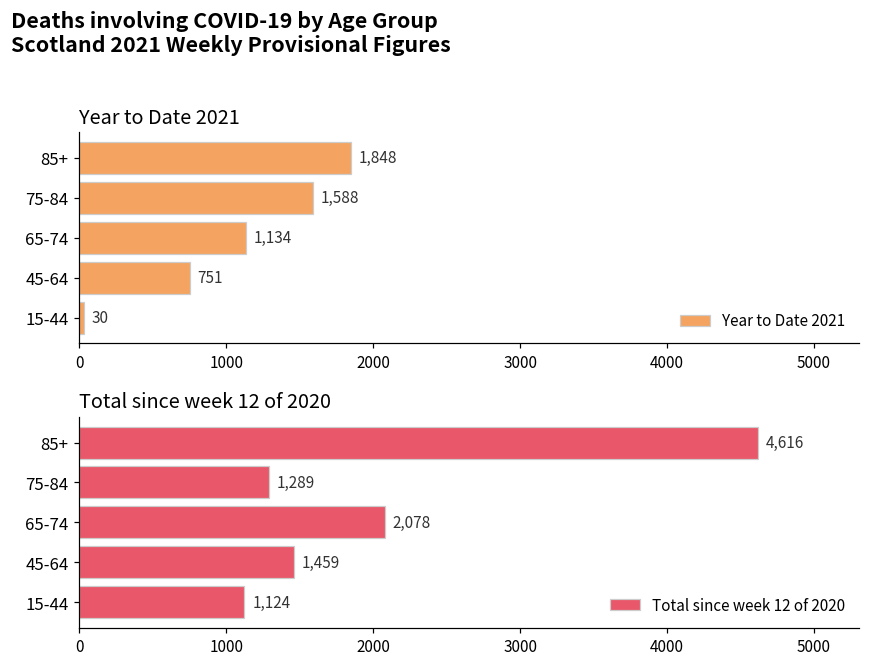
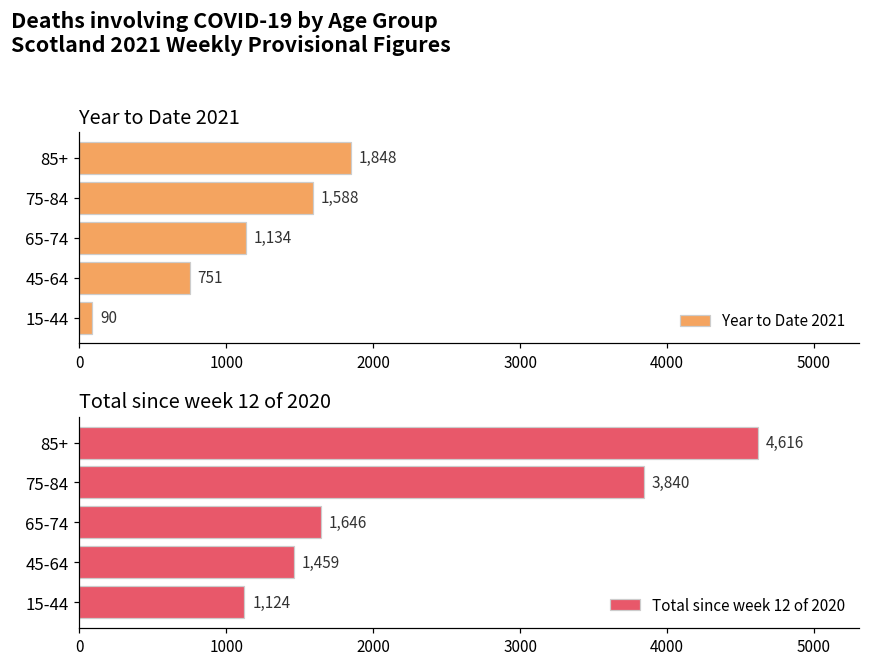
Year to Date 2021, 15-44: 30 -> 90
Total since week 12 of 2020, 75-84: 1,289 -> 3,840
Total since week 12 of 2020, 65-74: 2,078 -> 1,646
